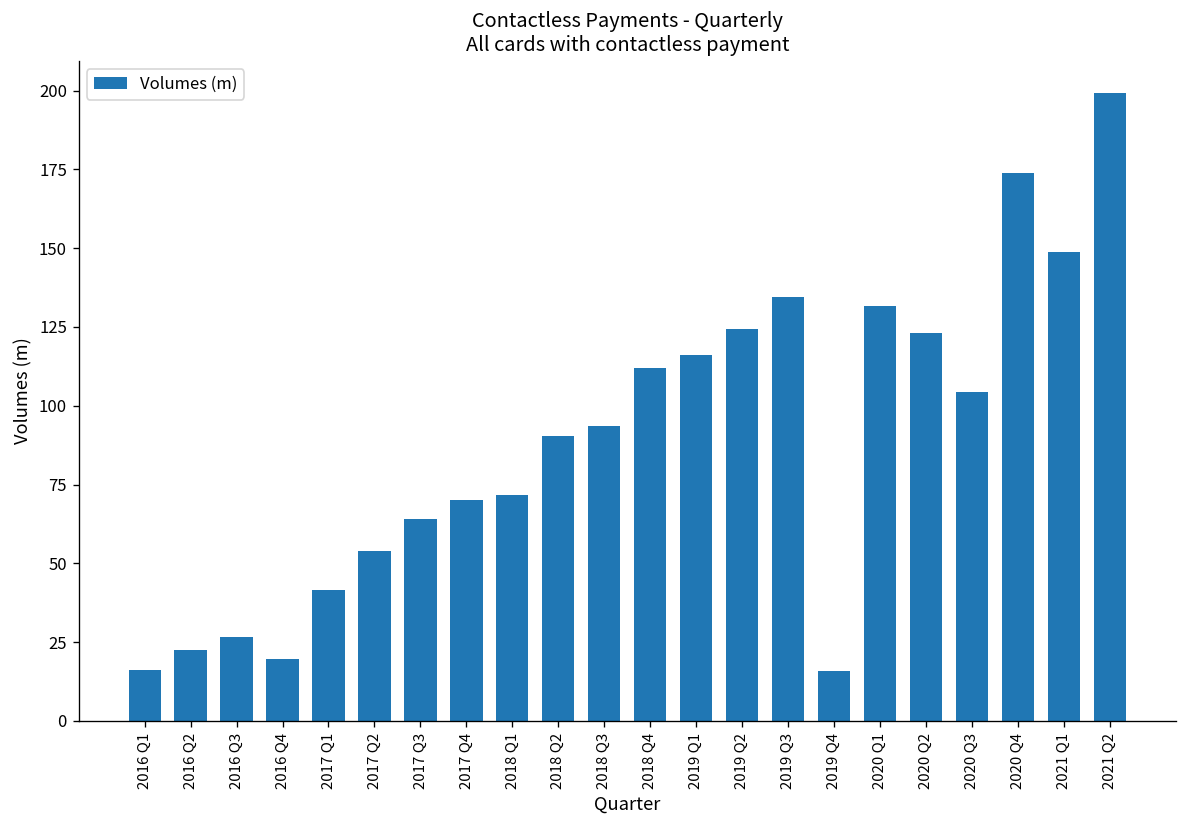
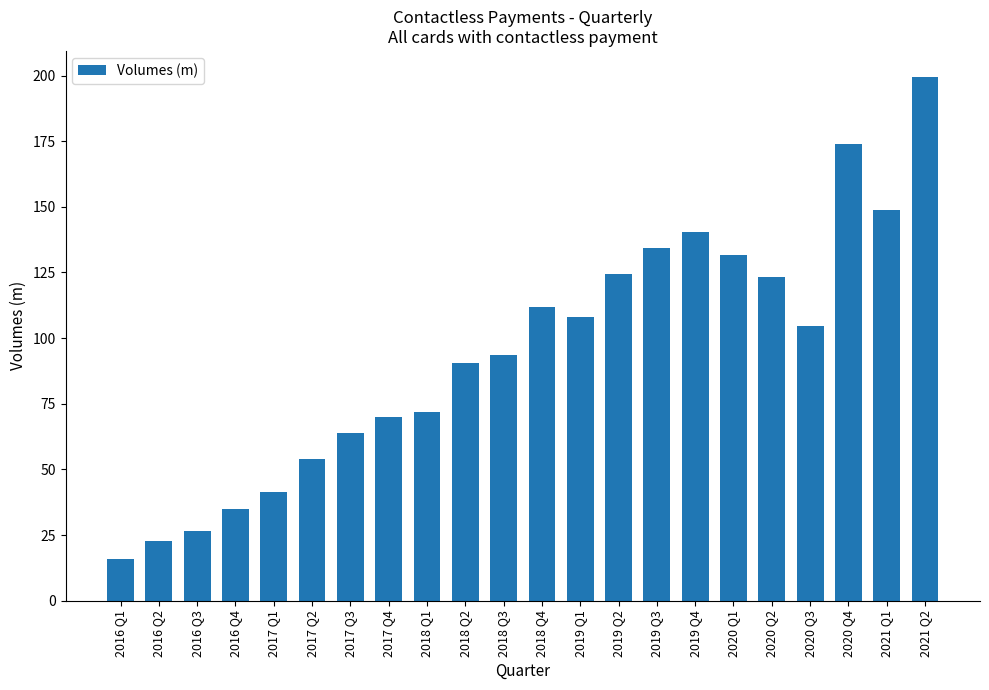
2016 Q4: 20 -> 35
2019 Q1: 116 -> 108
2019 Q4: 16 -> 141
